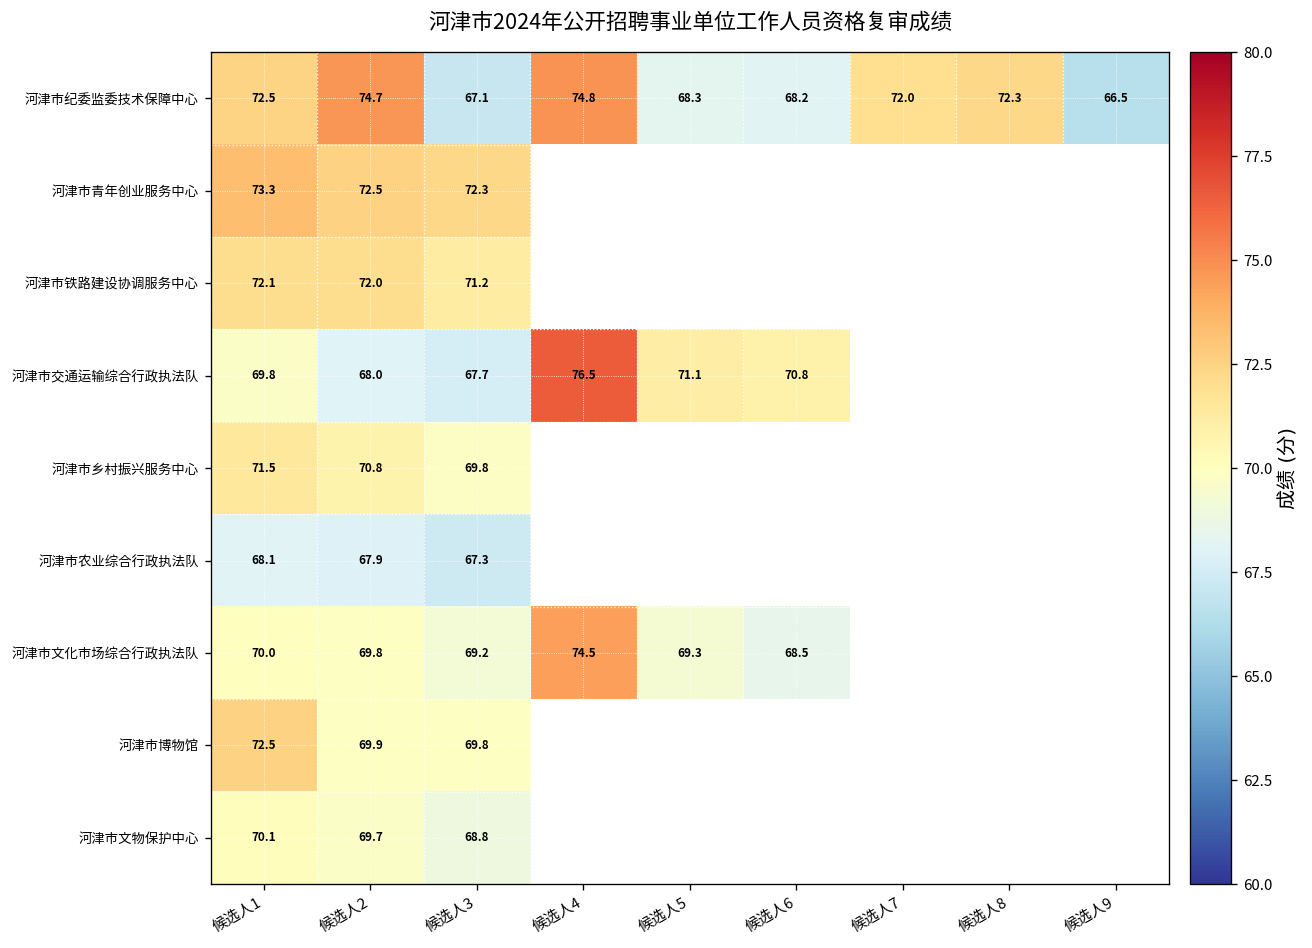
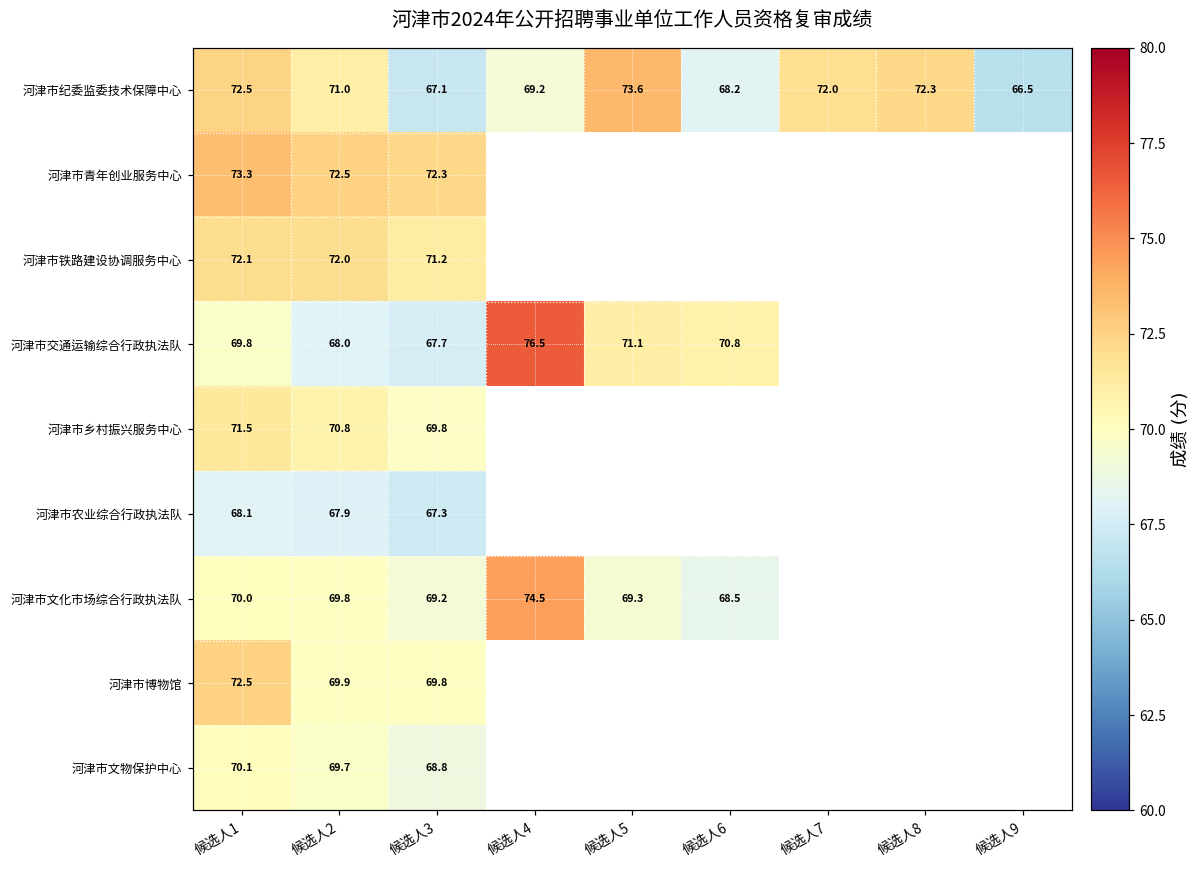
河津市纪委监委技术保障中心, 候选人2: 74.7 -> 71.0
河津市纪委监委技术保障中心, 候选人4: 74.8 -> 69.2
河津市纪委监委技术保障中心, 候选人5: 68.3 -> 73.6
